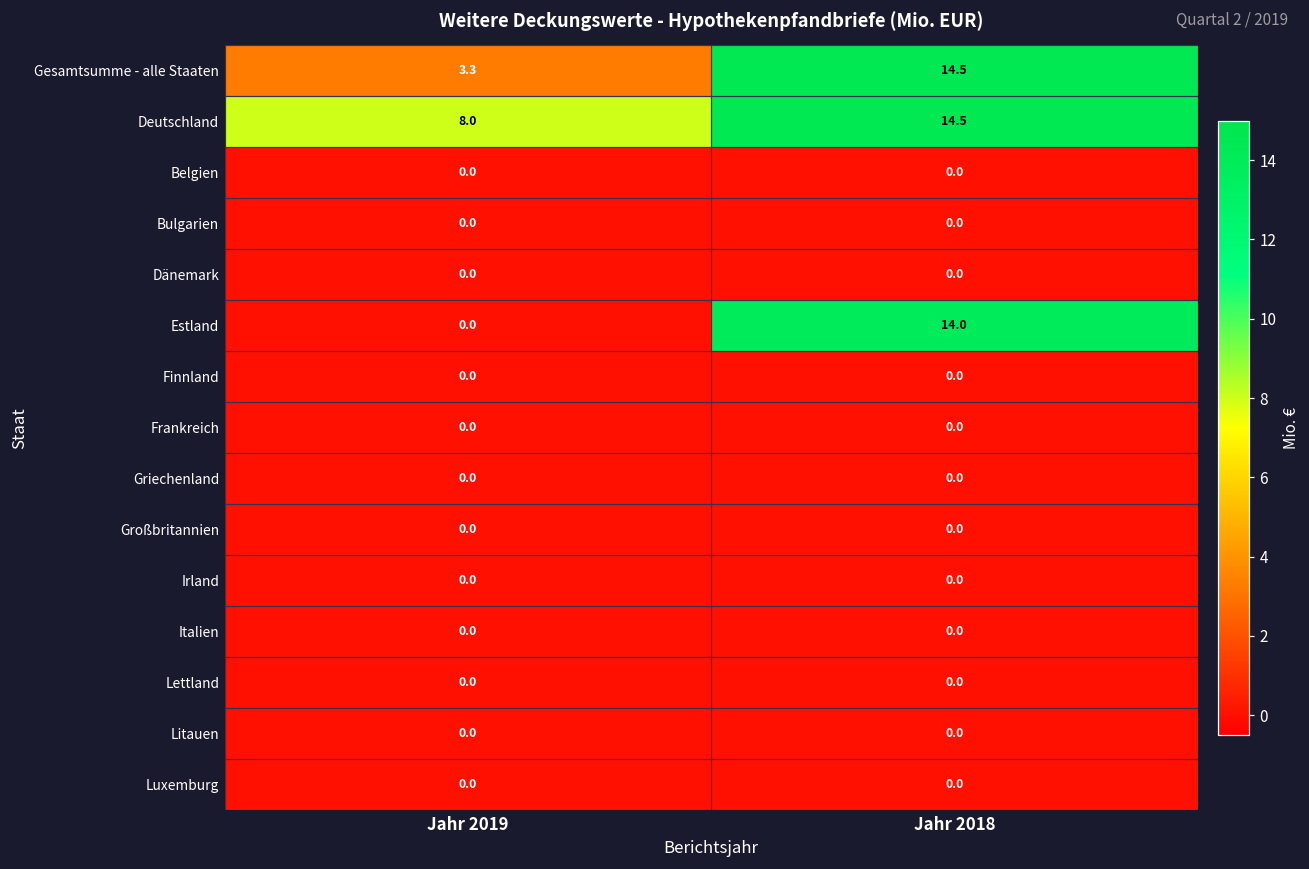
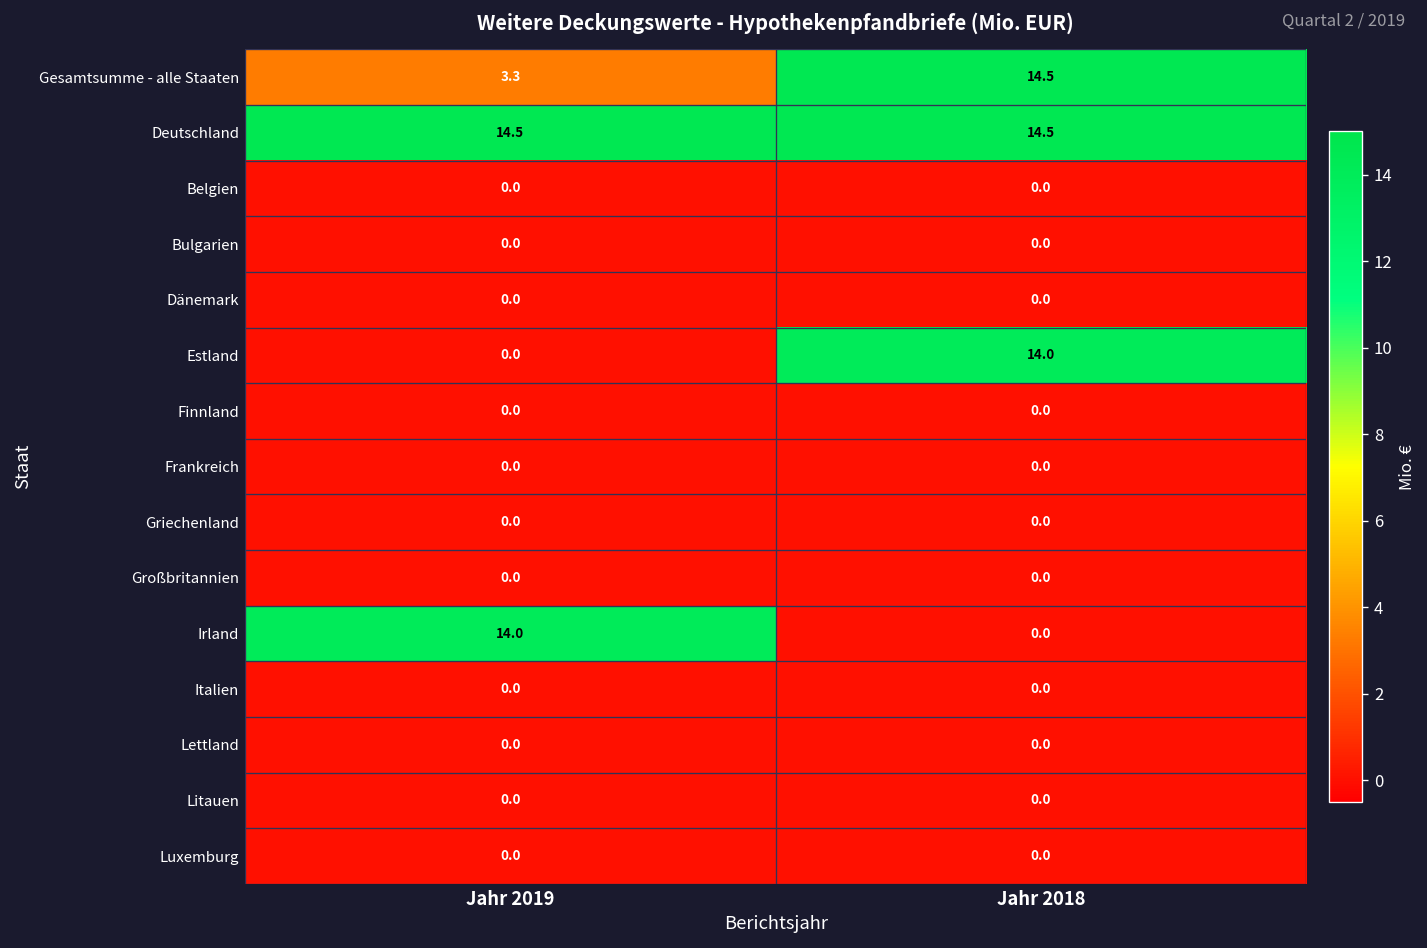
Deutschland, Jahr 2019: 8.0 -> 14.5
Irland, Jahr 2019: 0.0 -> 14.0
